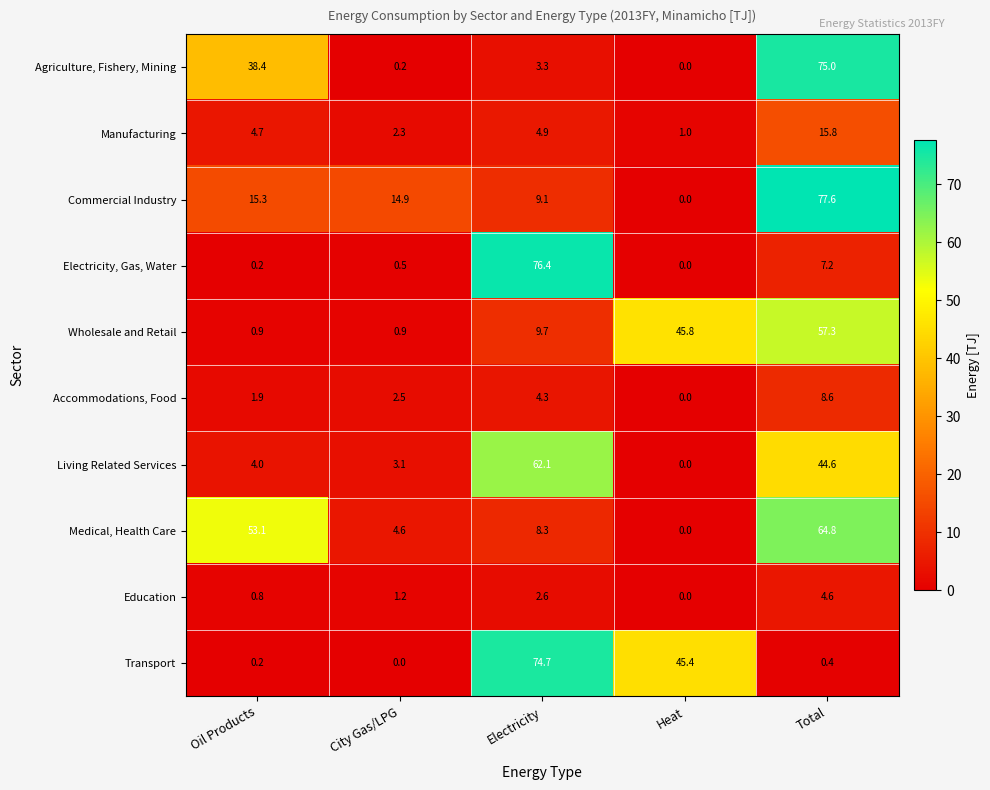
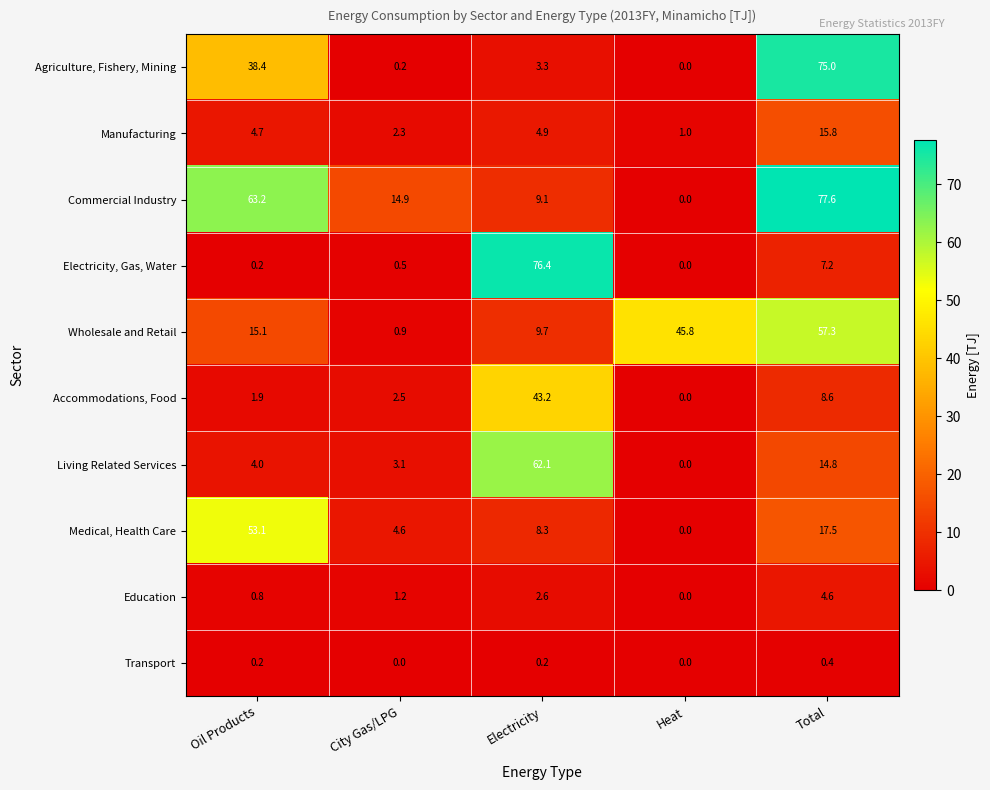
Commercial Industry, Oil Products: 15.3 -> 63.2
Wholesale and Retail, Oil Products: 0.9 -> 15.1
Accommodations, Food, Electricity: 4.3 -> 43.2
Living Related Services, Total: 44.6 -> 14.8
Medical, Health Care, Total: 64.8 -> 17.5
Transport, Electricity: 74.7 -> 0.2
Transport, Heat: 45.4 -> 0.0
